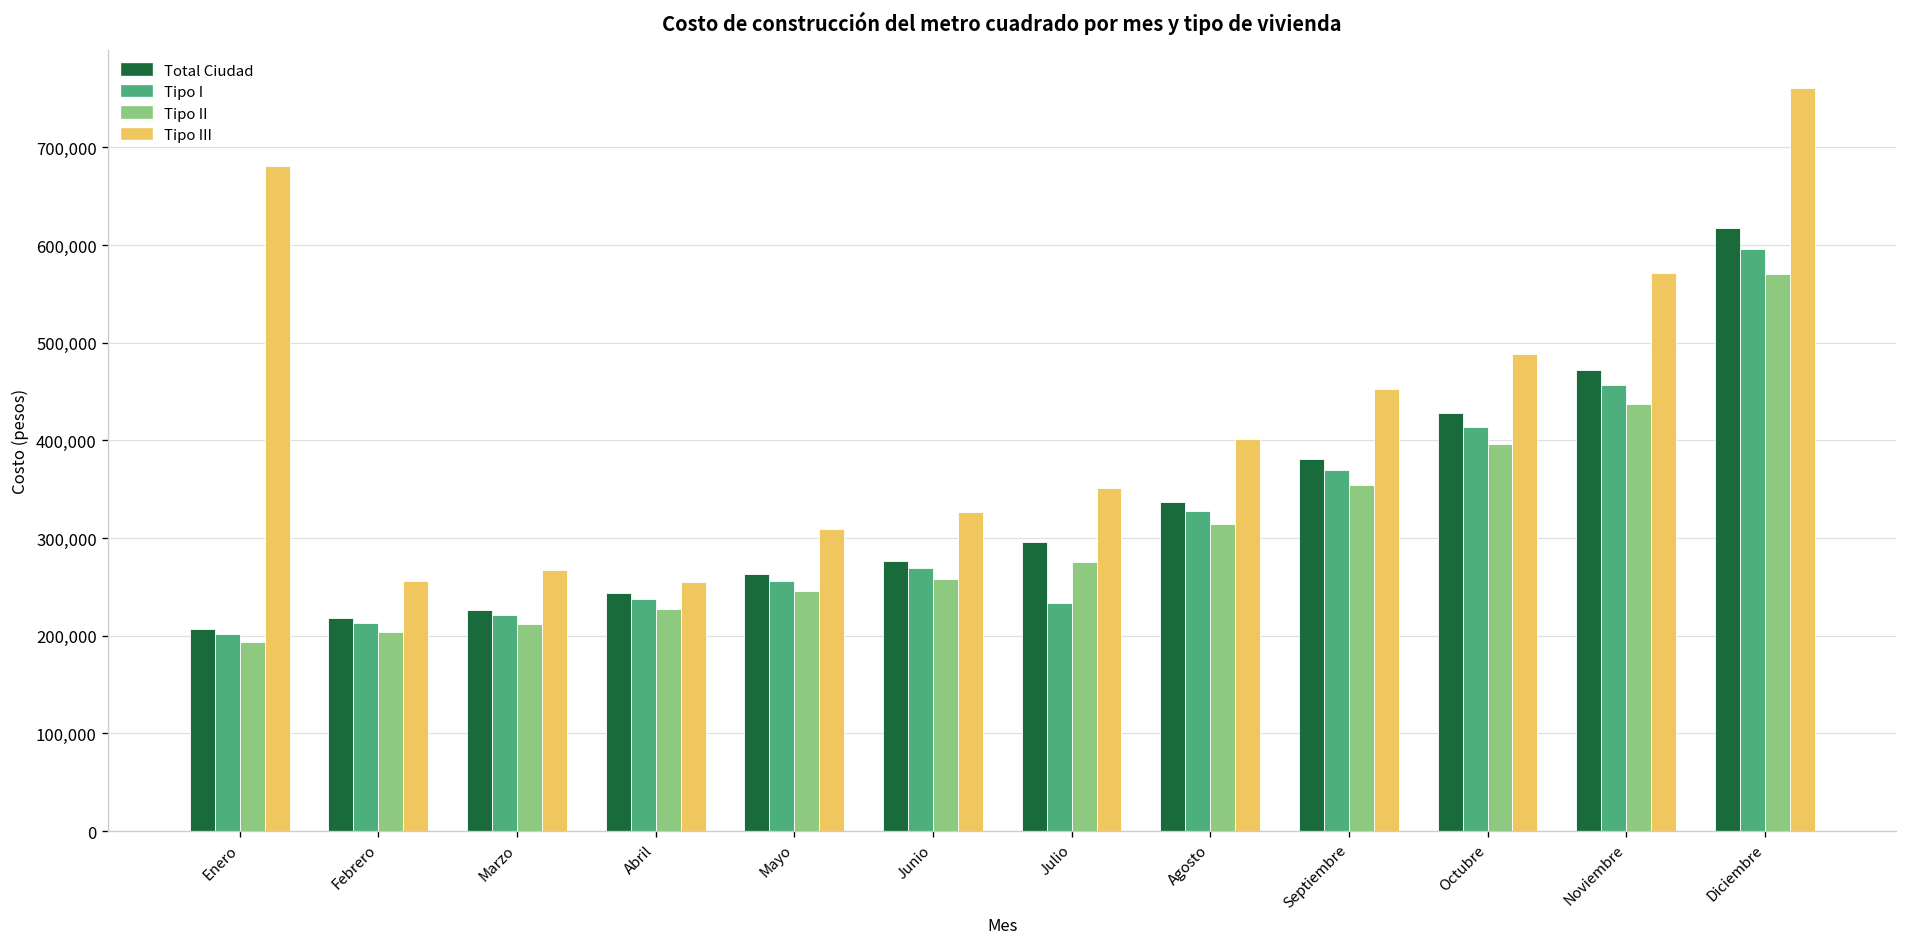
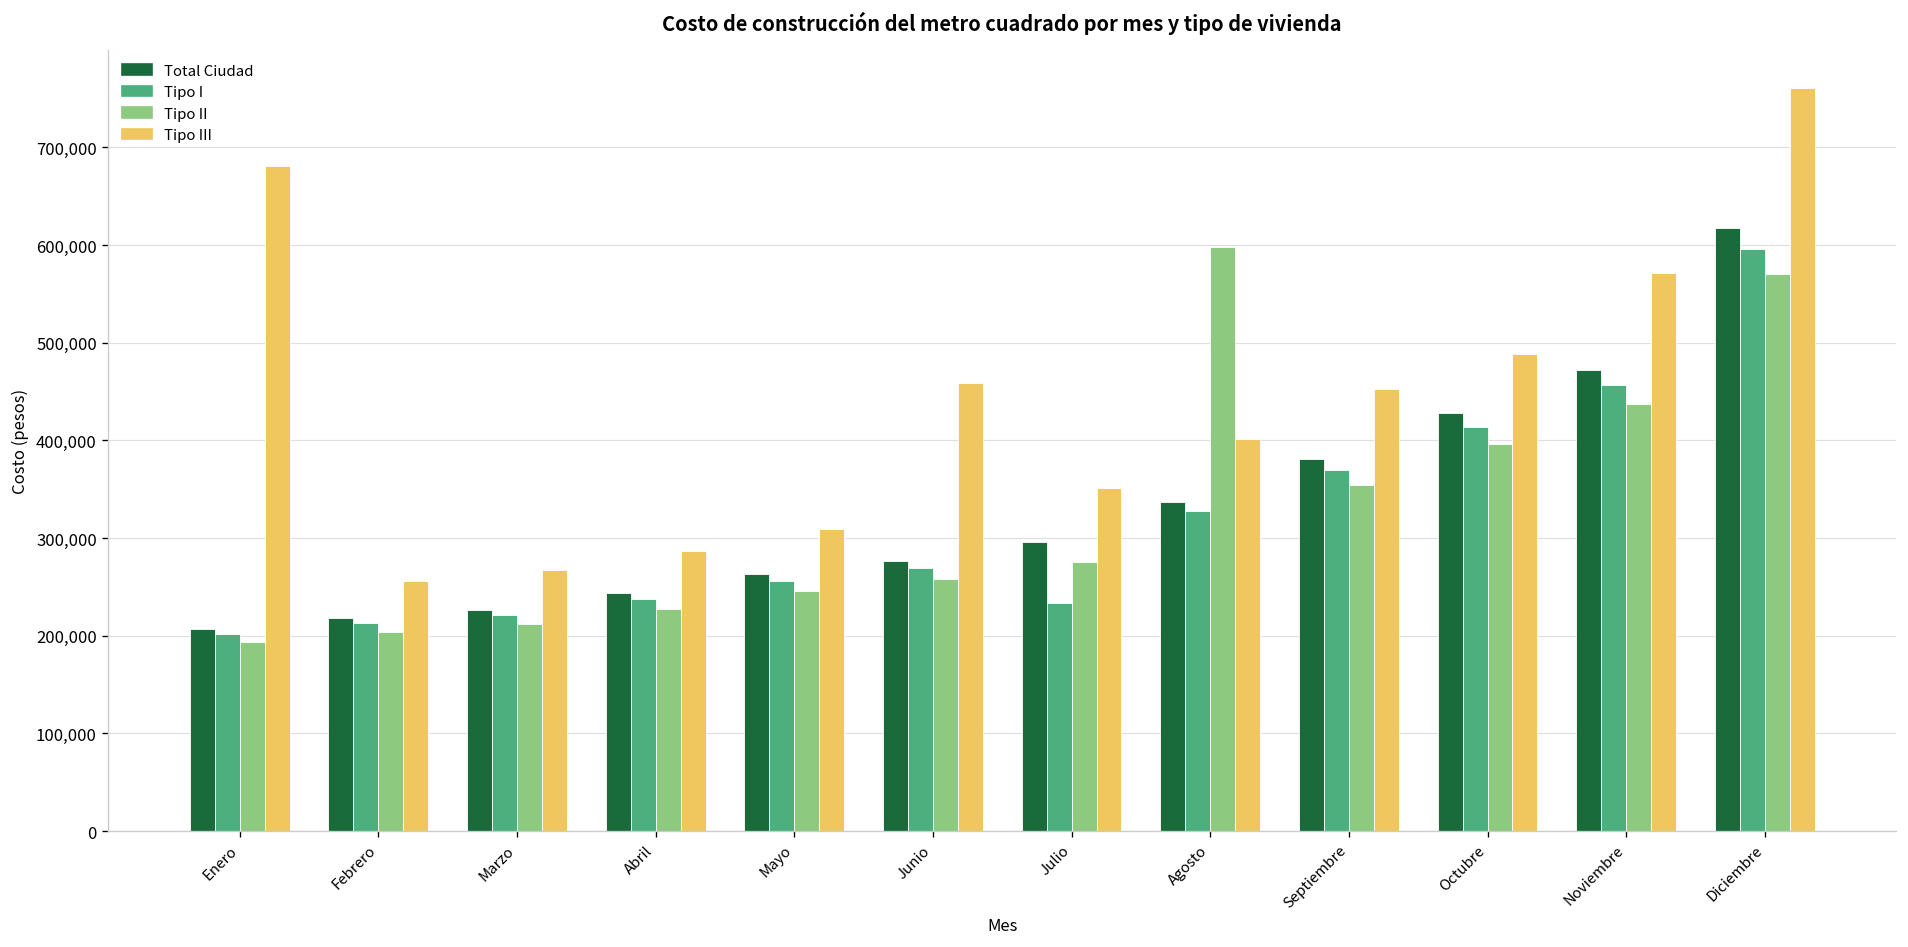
Tipo III, Abril: 260,000 -> 290,000
Tipo III, Junio: 330,000 -> 460,000
Tipo II, Agosto: 310,000 -> 600,000
